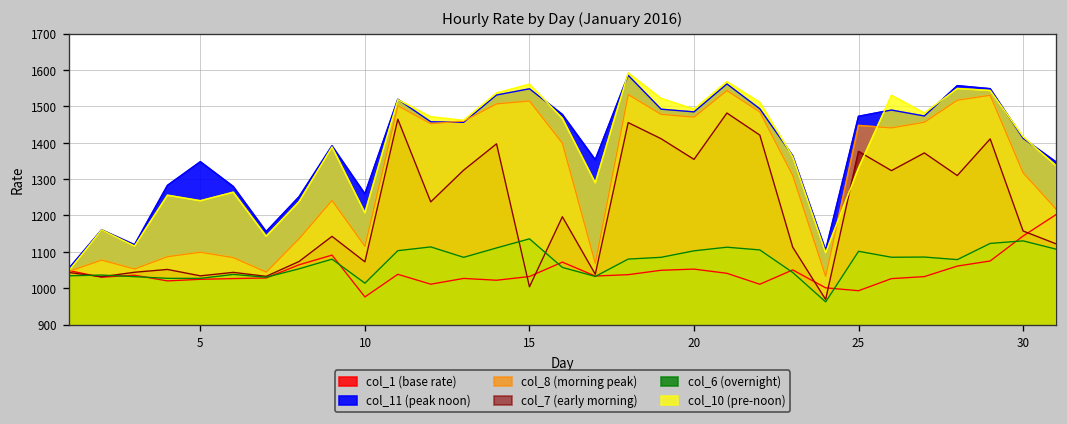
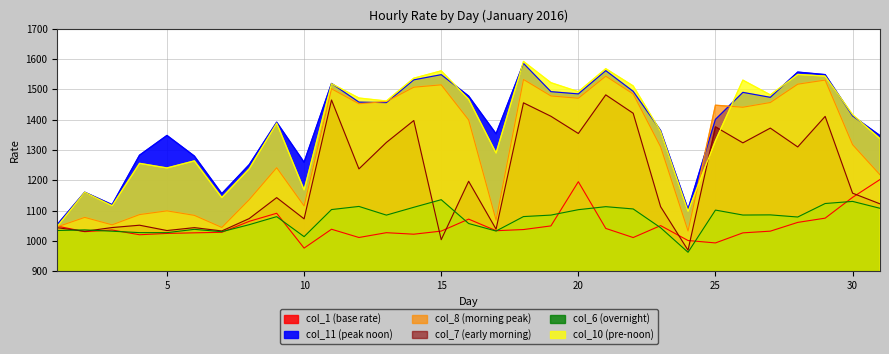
col_10 (pre-noon), 10: 1210 -> 1170
col_1 (base rate), 20: 1050 -> 1200
col_11 (peak noon), 25: 1470 -> 1400
